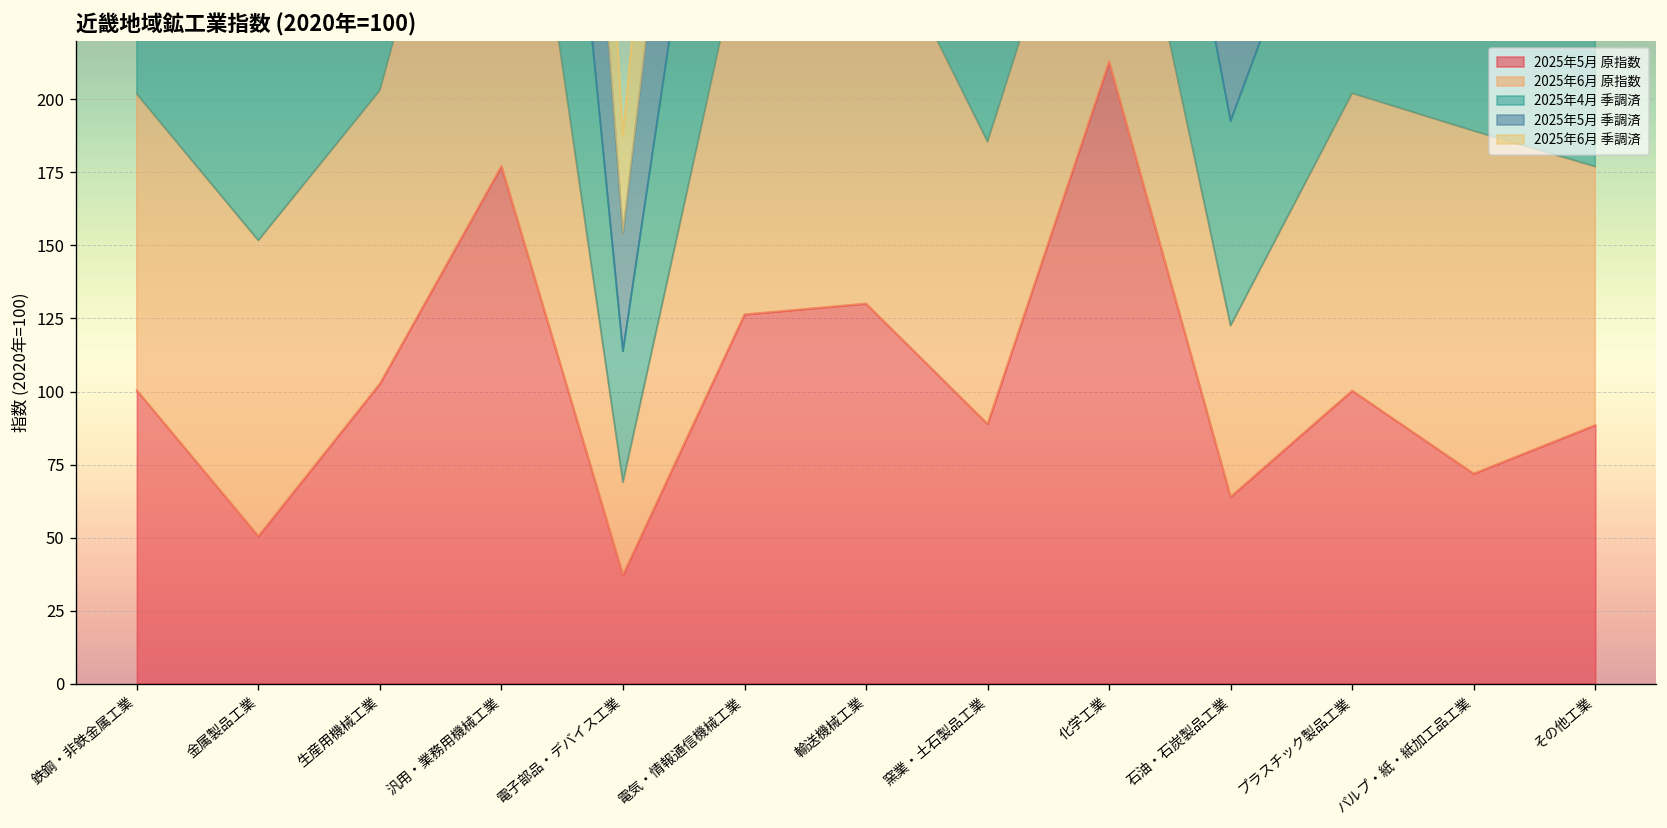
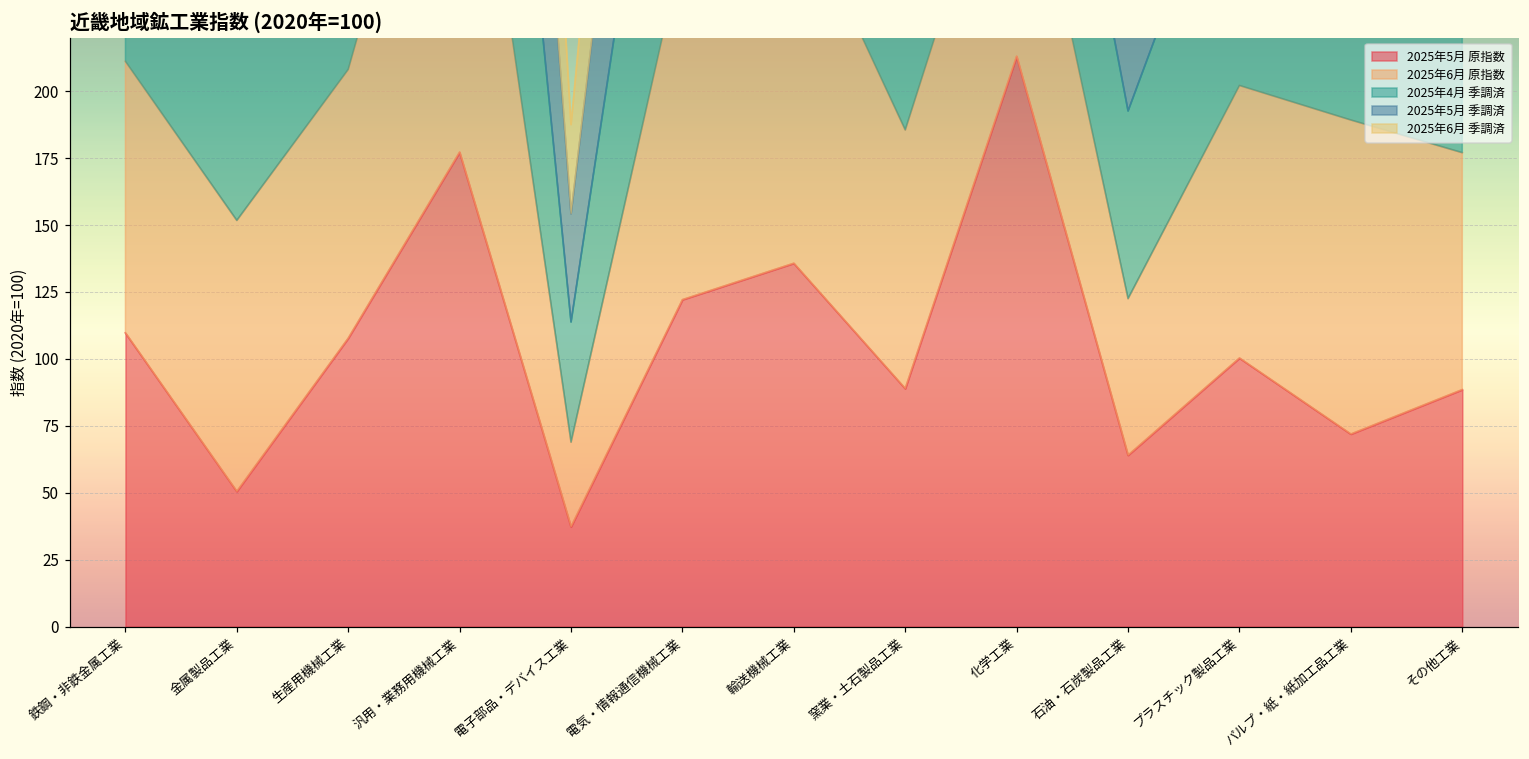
2025年5月 原指数, 鉄鋼・非鉄金属工業: 100 -> 110
2025年5月 原指数, 生産用機械工業: 103 -> 108
2025年5月 原指数, 電気・情報通信機械工業: 126 -> 122
2025年5月 原指数, 輸送機械工業: 130 -> 136
